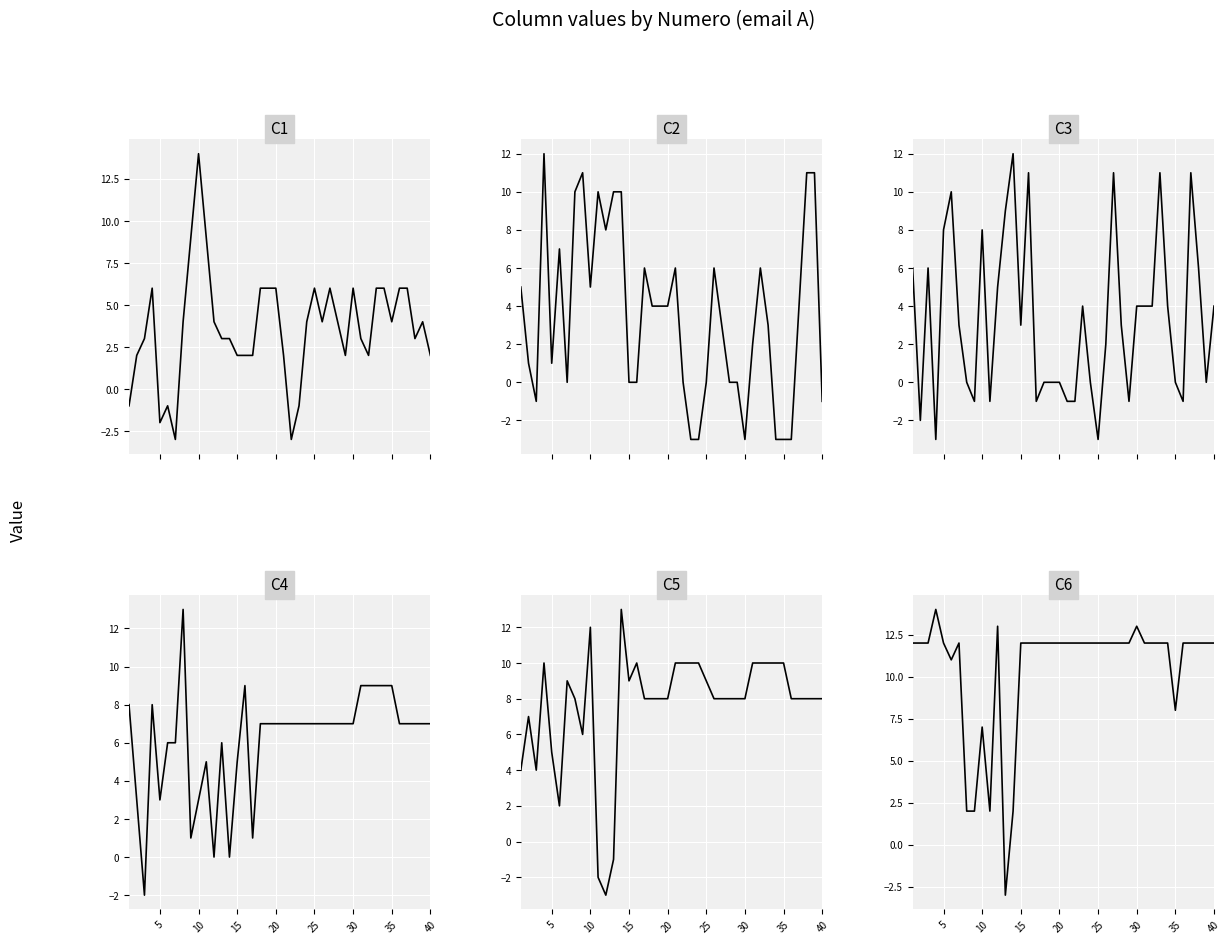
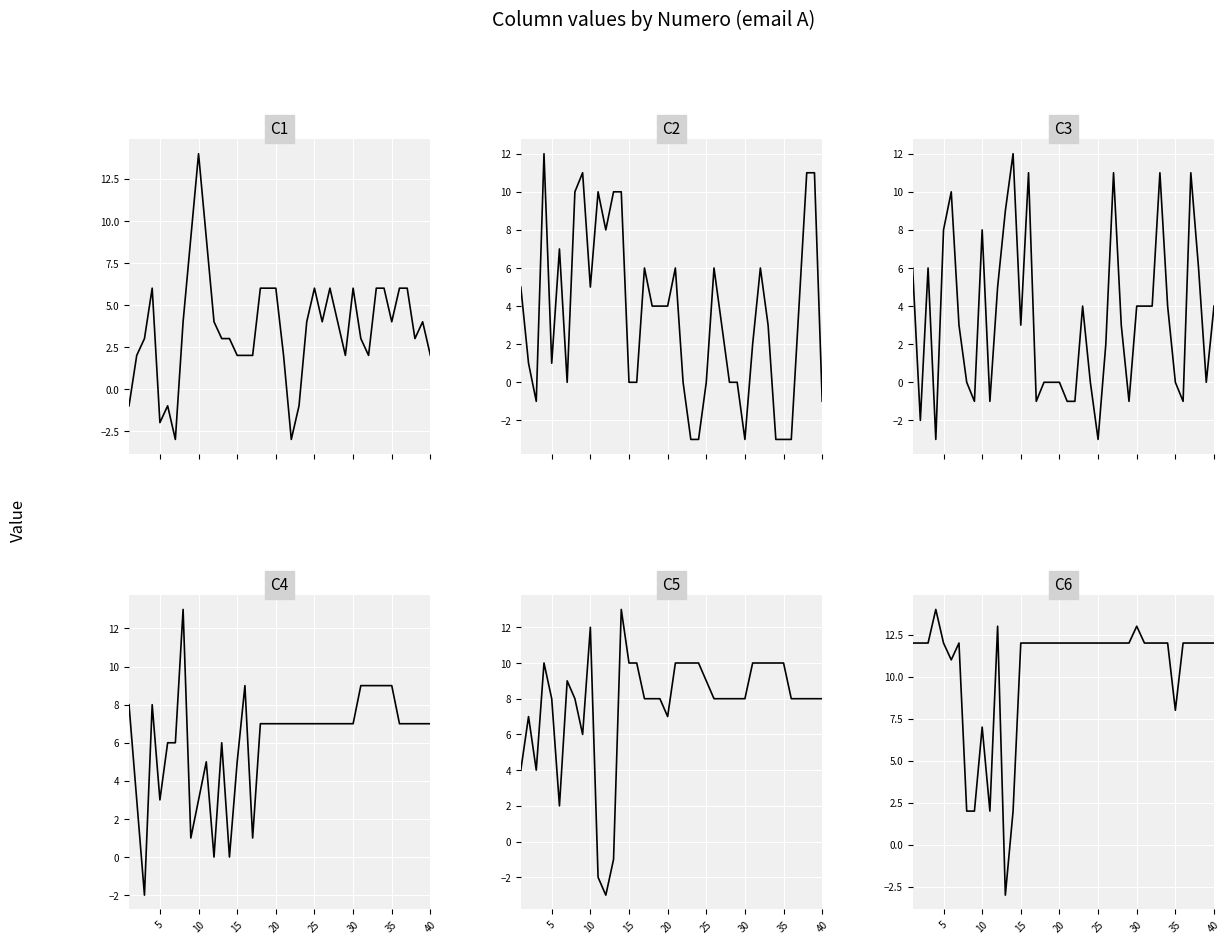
C5, 5: 5 -> 8
C5, 15: 9 -> 10
C5, 20: 8 -> 7
